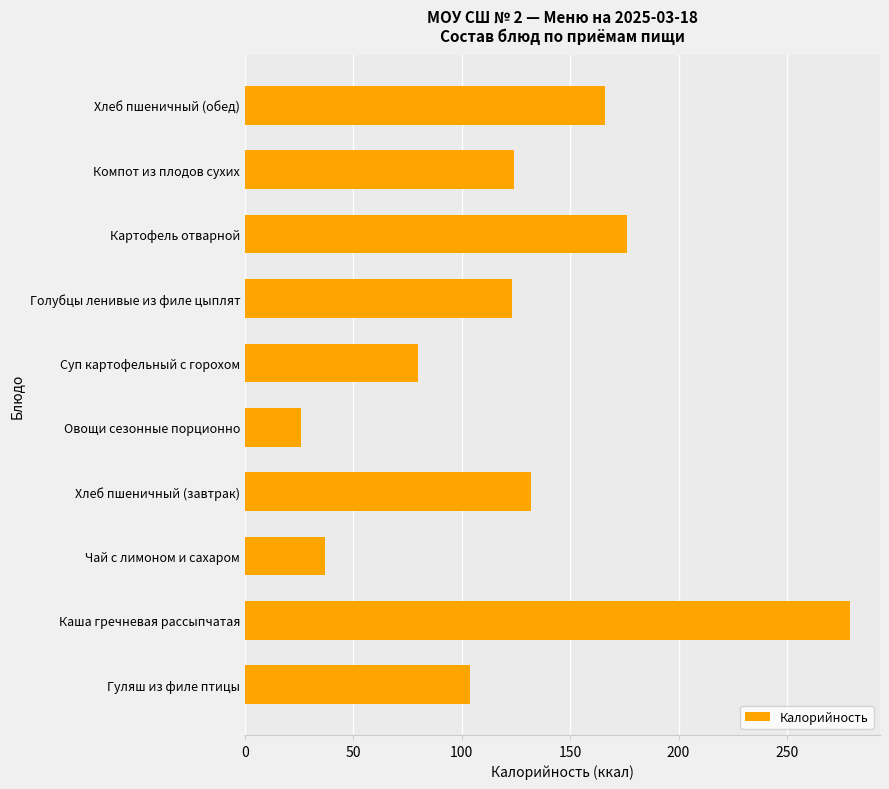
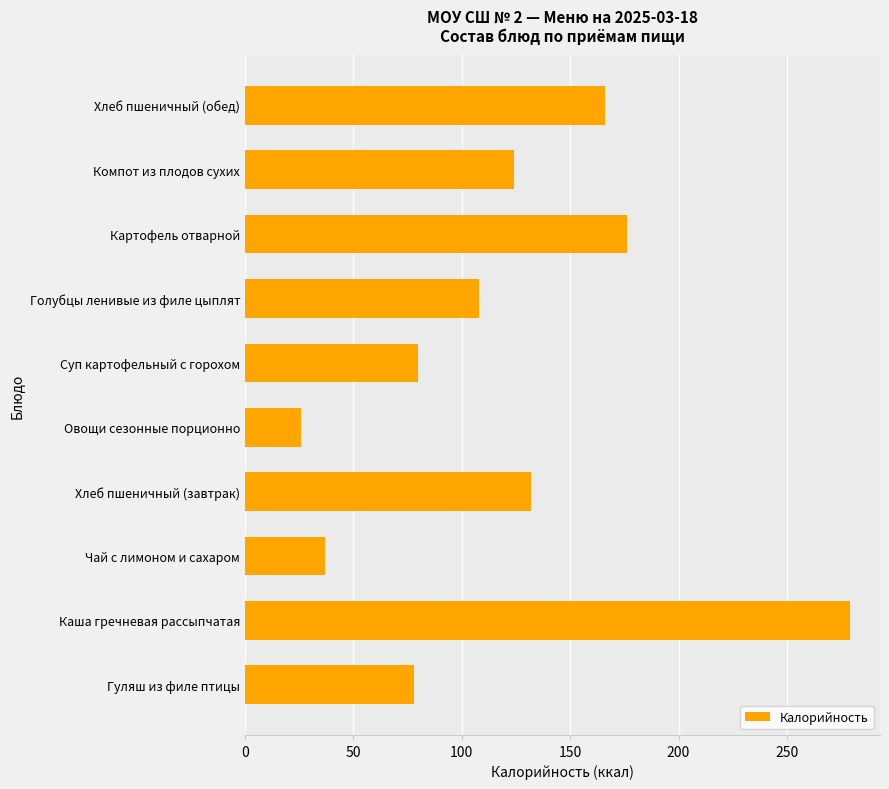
Голубцы ленивые из филе цыплят: 123 -> 108
Гуляш из филе птицы: 104 -> 78
